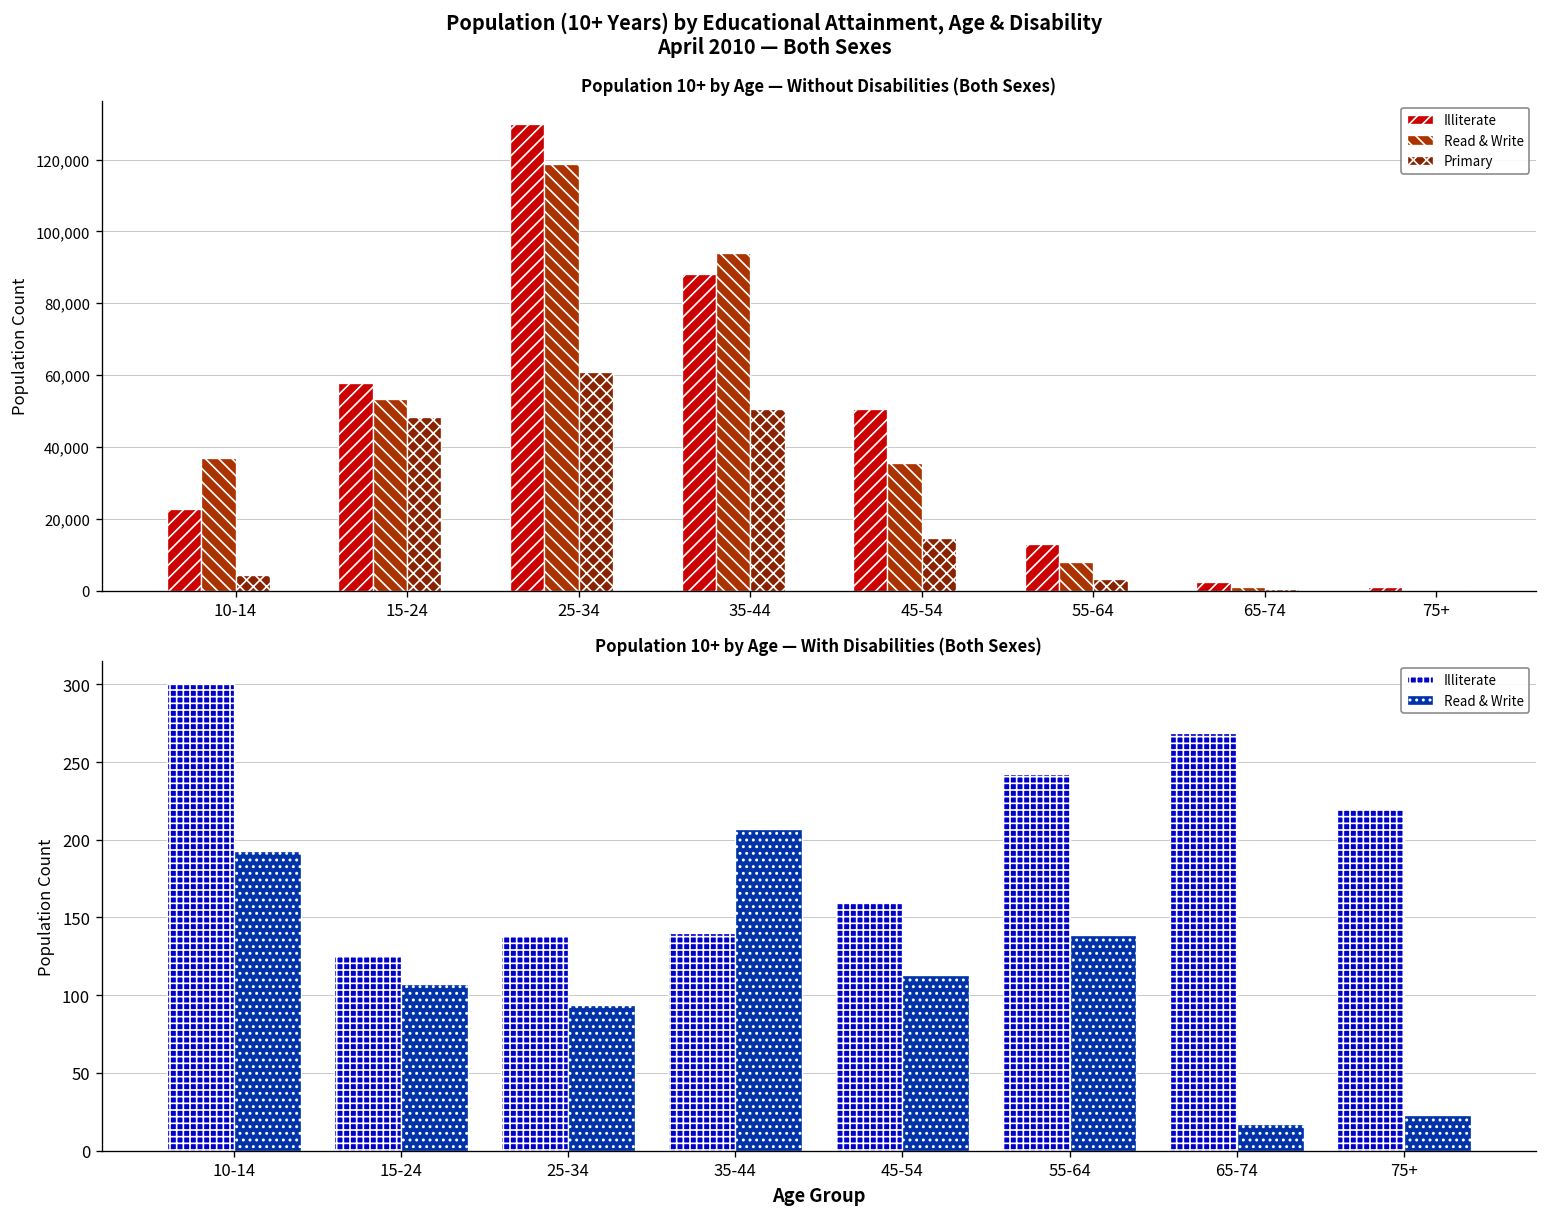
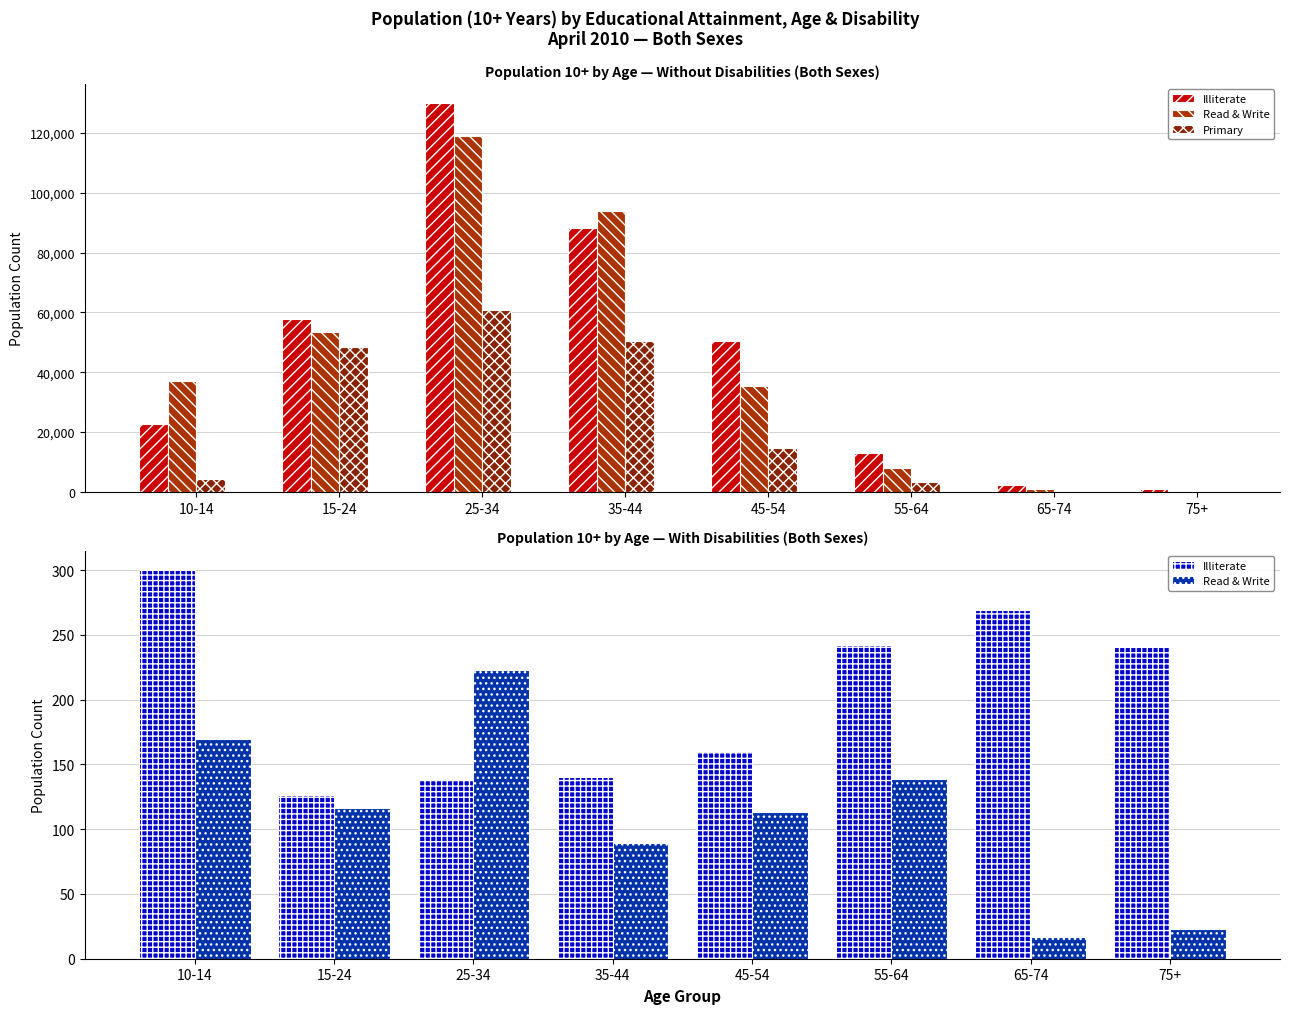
Population 10+ by Age — With Disabilities (Both Sexes), Read & Write, 10-14: 193 -> 170
Population 10+ by Age — With Disabilities (Both Sexes), Read & Write, 15-24: 107 -> 116
Population 10+ by Age — With Disabilities (Both Sexes), Read & Write, 25-34: 94 -> 223
Population 10+ by Age — With Disabilities (Both Sexes), Read & Write, 35-44: 207 -> 89
Population 10+ by Age — With Disabilities (Both Sexes), Illiterate, 75+: 220 -> 241
